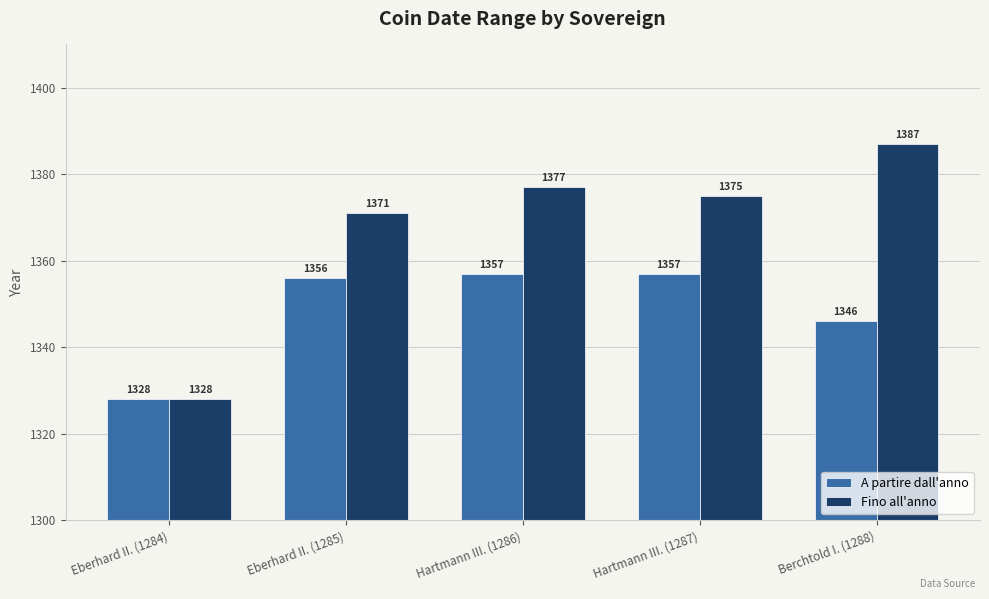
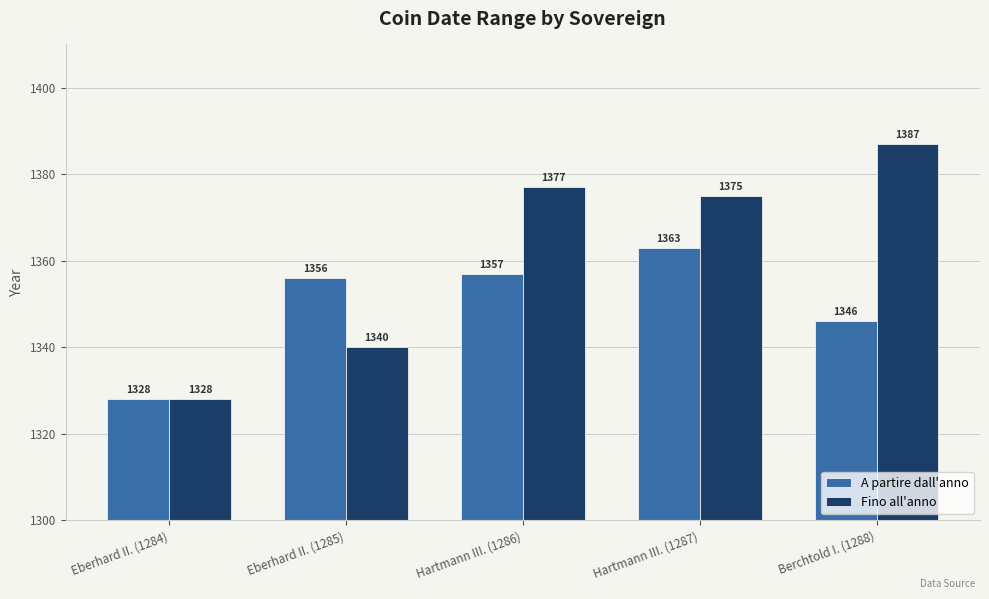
Fino all'anno, Eberhard II. (1285): 1371 -> 1340
A partire dall'anno, Hartmann III. (1287): 1357 -> 1363
